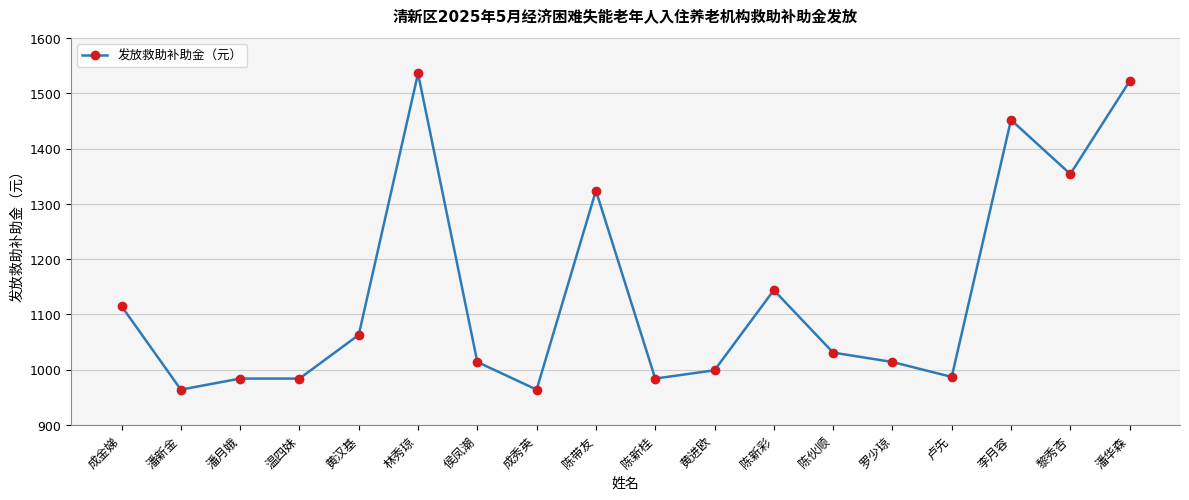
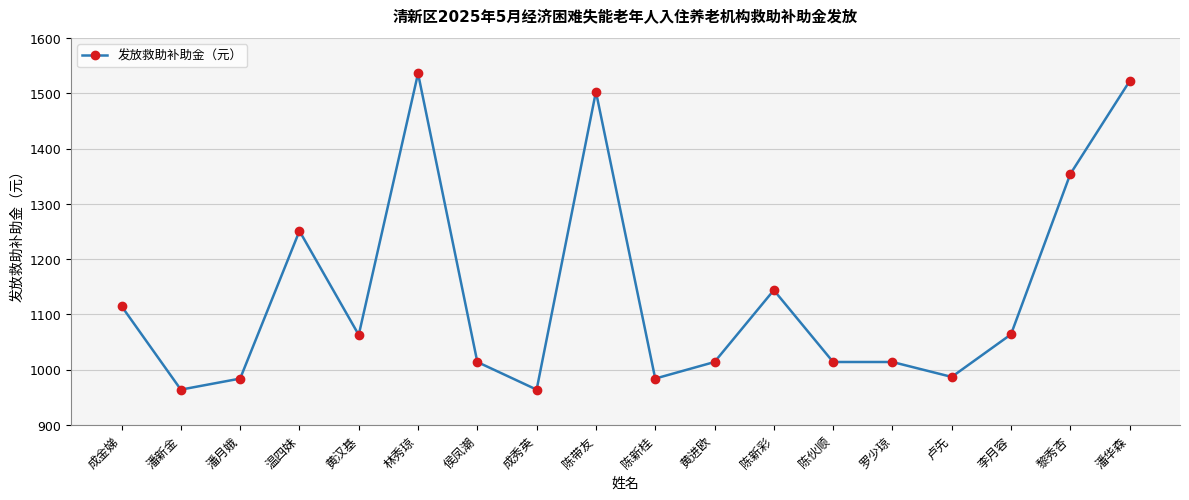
温四妹: 980 -> 1250
陈带友: 1320 -> 1500
黄进欧: 1000 -> 1010
陈伙顺: 1030 -> 1010
李月容: 1450 -> 1060
